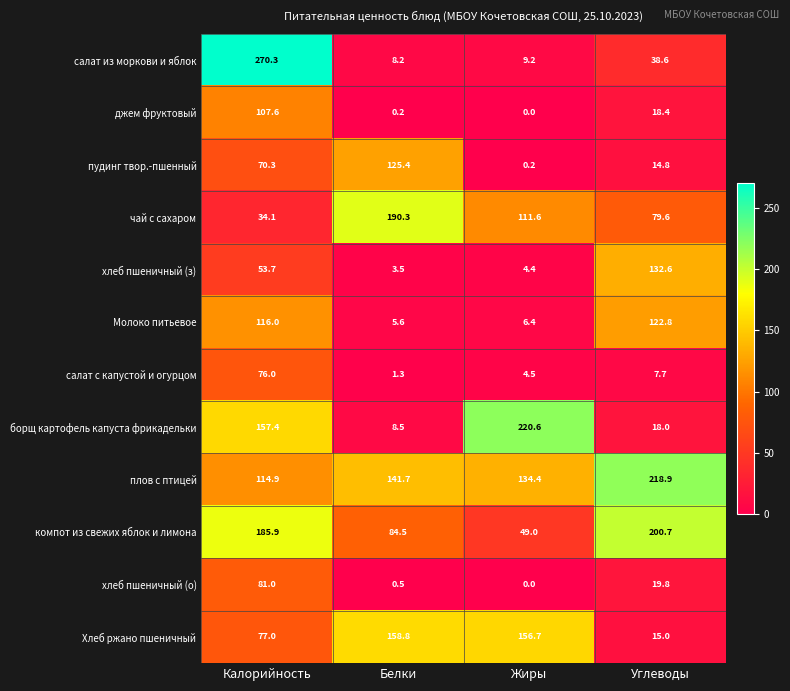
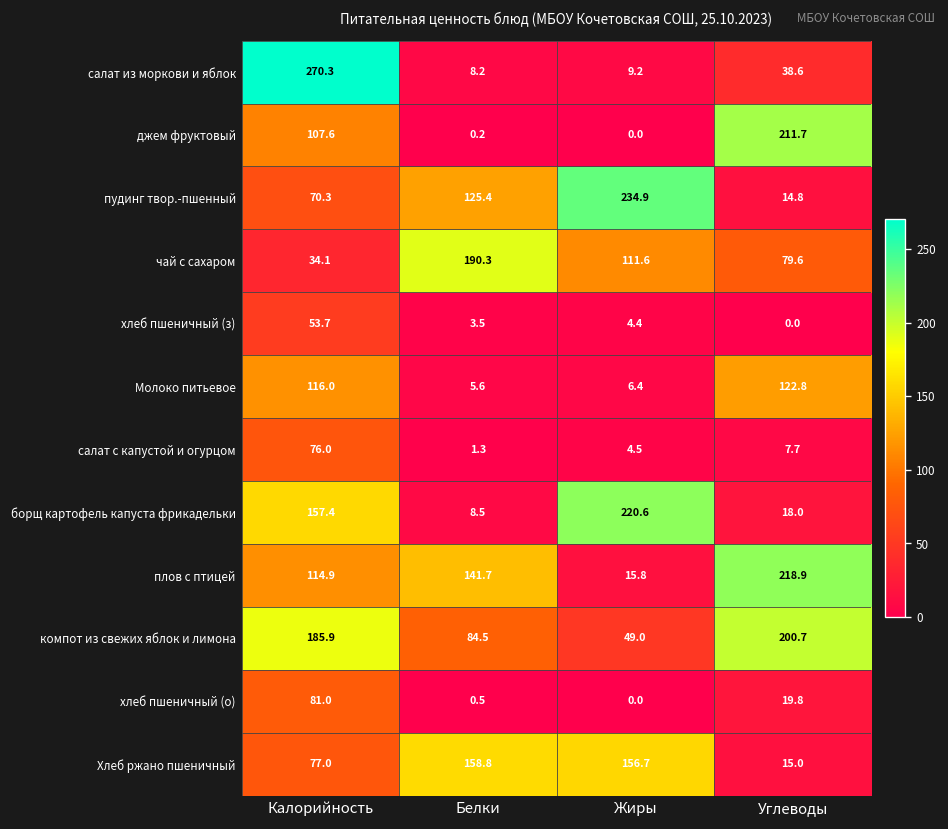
джем фруктовый, Углеводы: 18.4 -> 211.7
пудинг твор.-пшенный, Жиры: 0.2 -> 234.9
хлеб пшеничный (з), Углеводы: 132.6 -> 0.0
плов с птицей, Жиры: 134.4 -> 15.8
